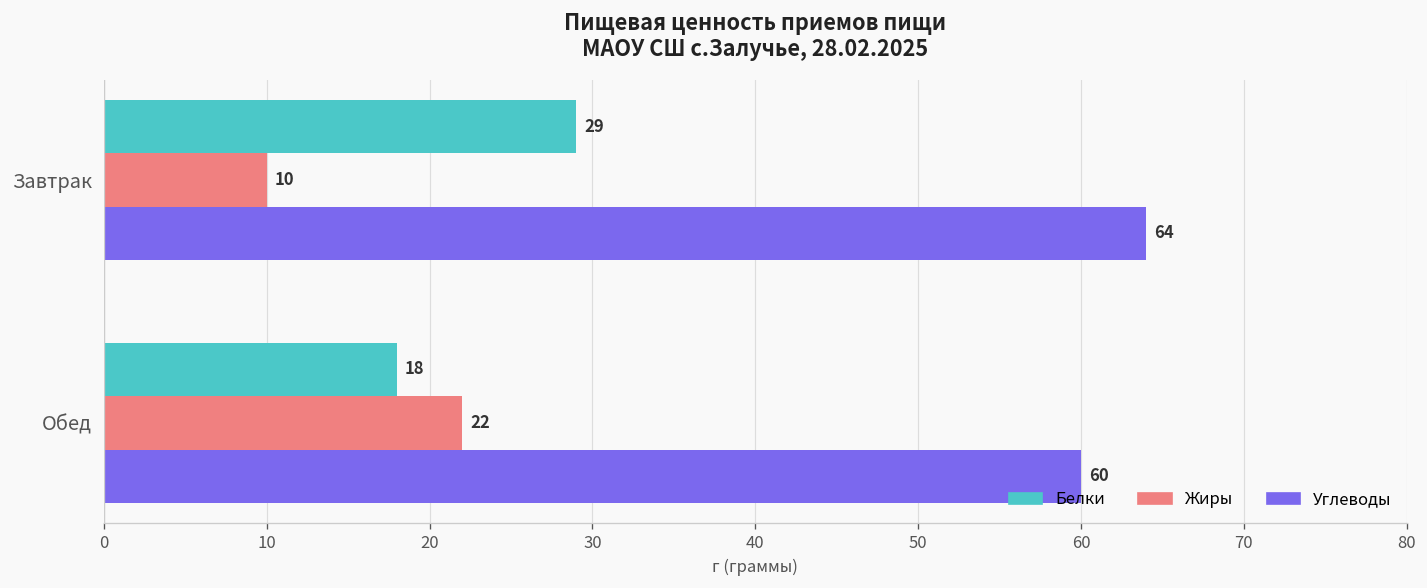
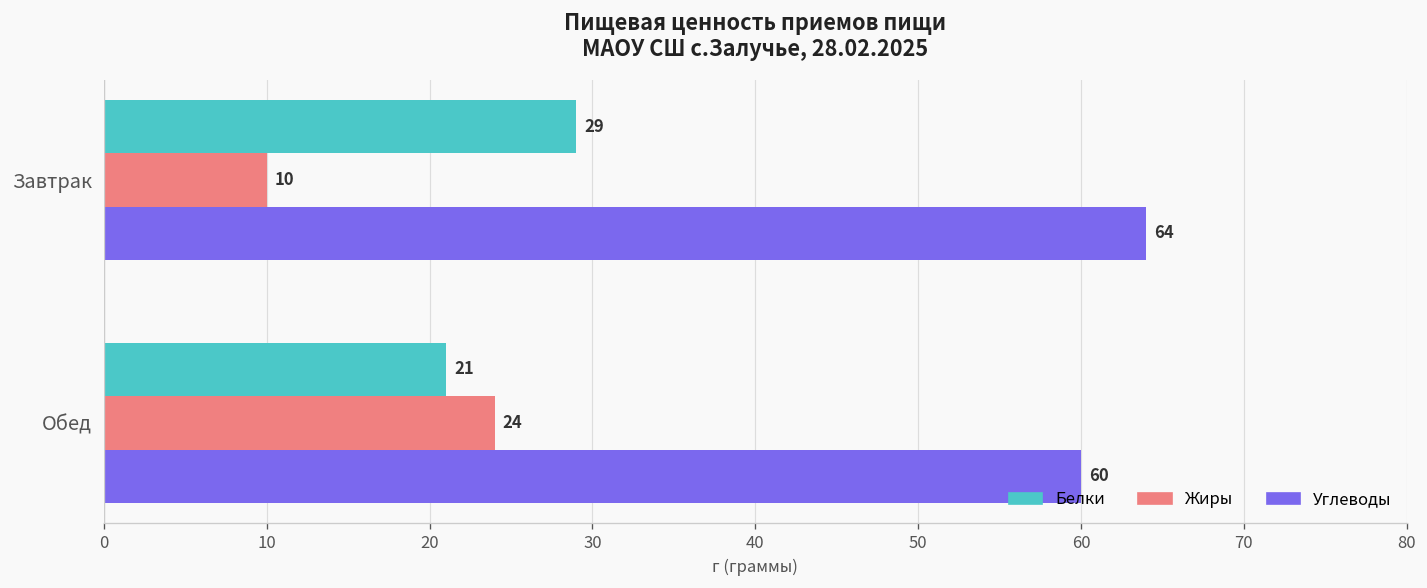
Белки, Обед: 18 -> 21
Жиры, Обед: 22 -> 24
